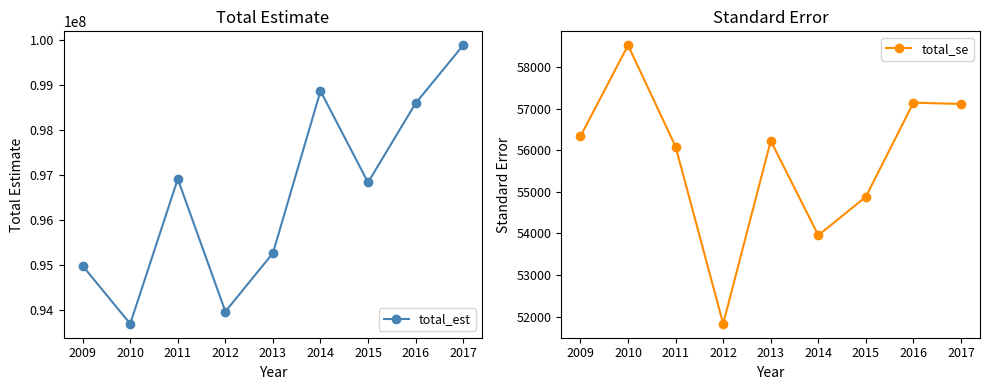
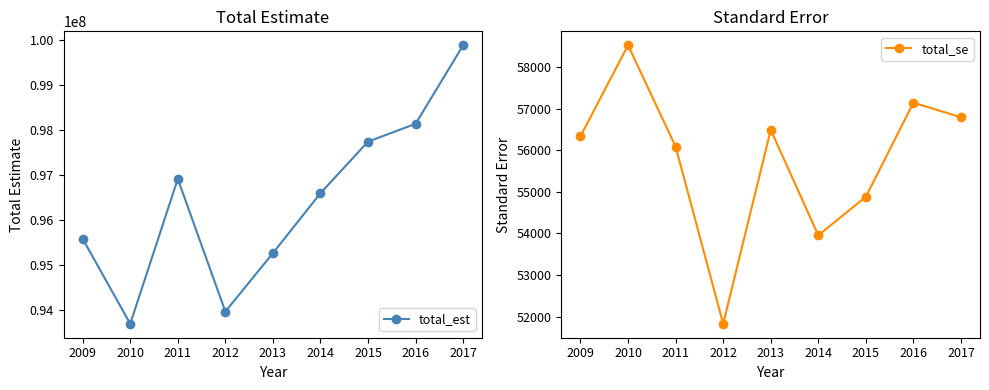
Total Estimate, 2009: 95000000 -> 95600000
Total Estimate, 2014: 98900000 -> 96600000
Total Estimate, 2015: 96800000 -> 97700000
Total Estimate, 2016: 98600000 -> 98100000
Standard Error, 2013: 56200 -> 56500
Standard Error, 2017: 57100 -> 56800
